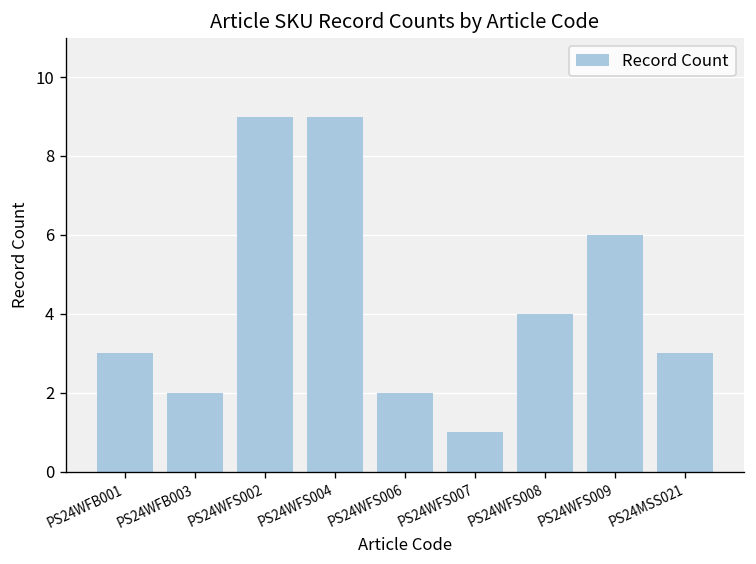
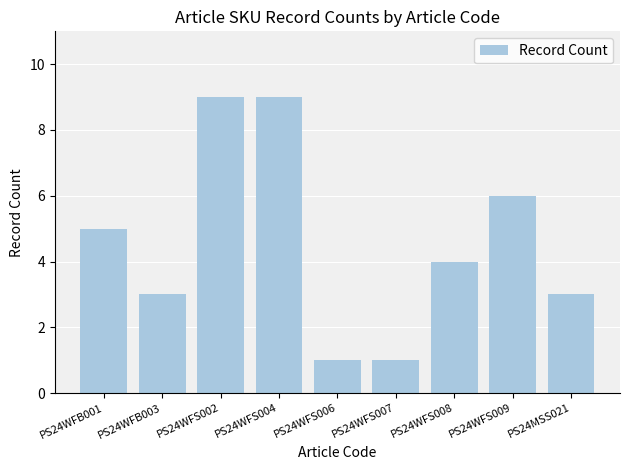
PS24WFB001: 3 -> 5
PS24WFB003: 2 -> 3
PS24WFS006: 2 -> 1
